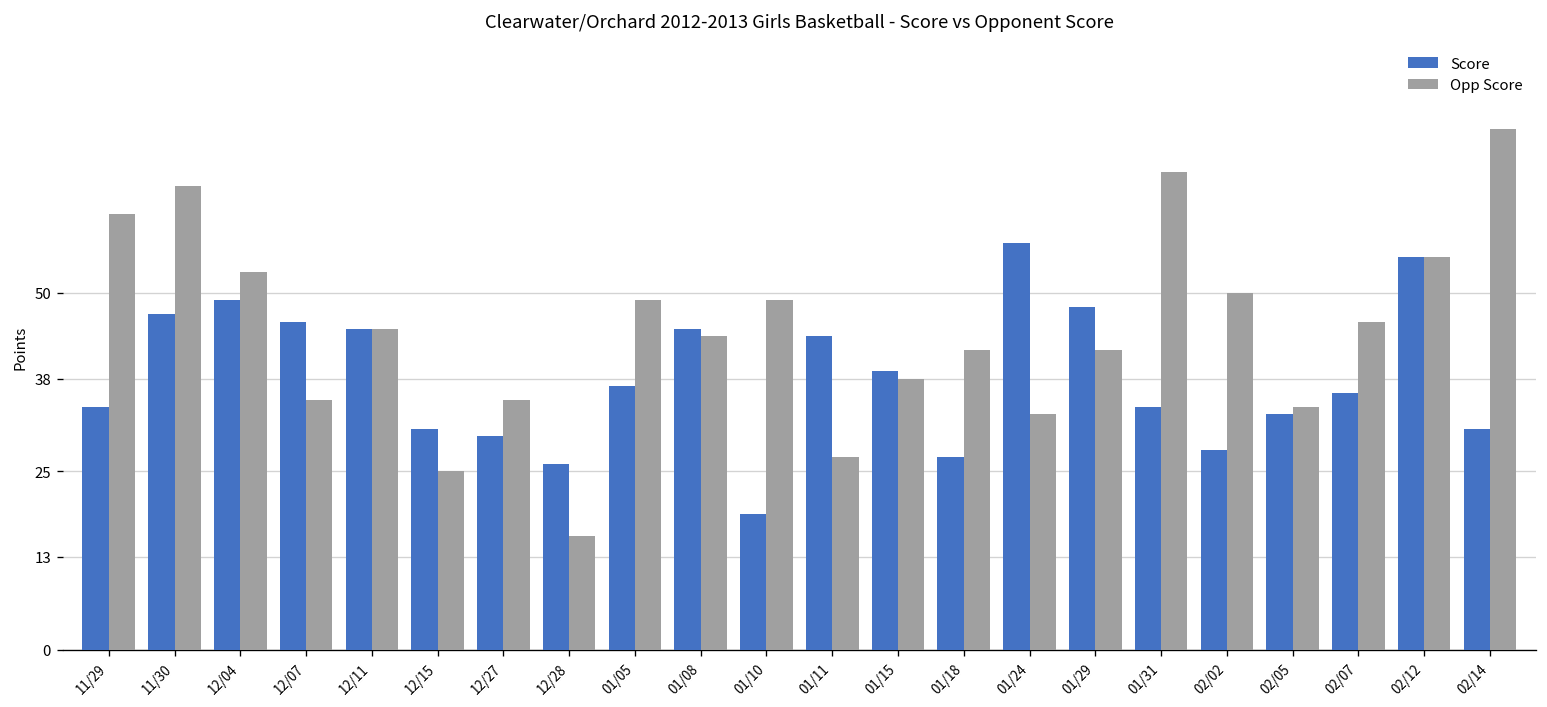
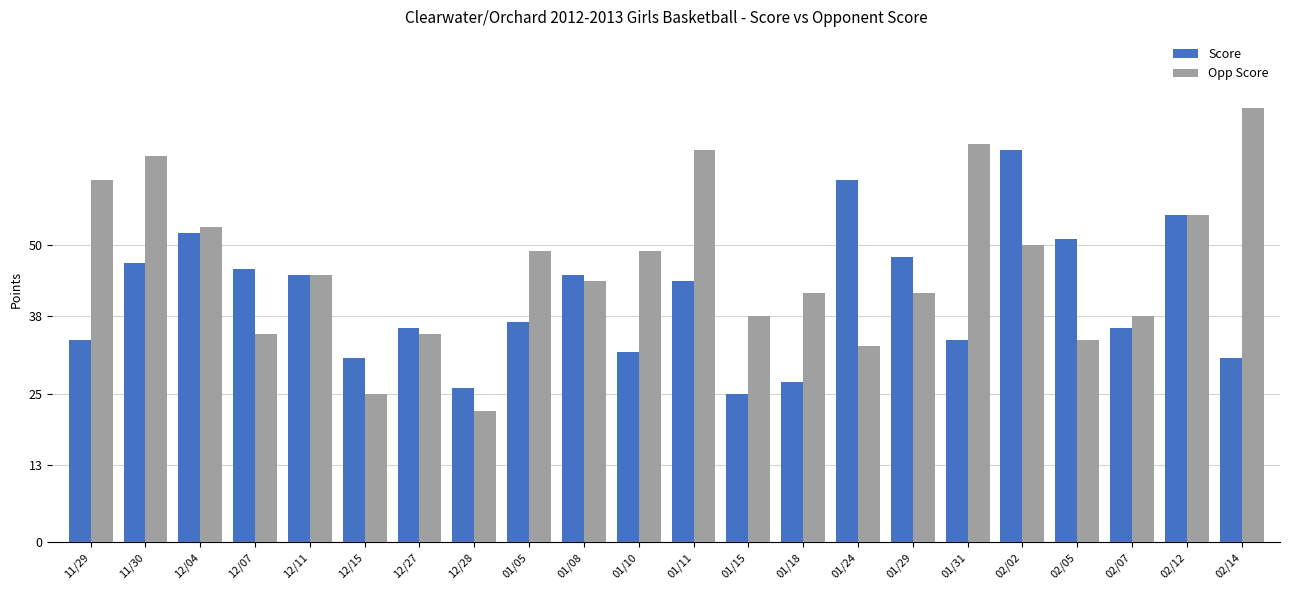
Score, 12/04: 49 -> 52
Score, 12/27: 30 -> 36
Opp Score, 12/28: 16 -> 22
Score, 01/10: 19 -> 32
Opp Score, 01/11: 27 -> 66
Score, 01/15: 39 -> 25
Score, 01/24: 57 -> 61
Score, 02/02: 28 -> 66
Score, 02/05: 33 -> 51
Opp Score, 02/07: 46 -> 38
